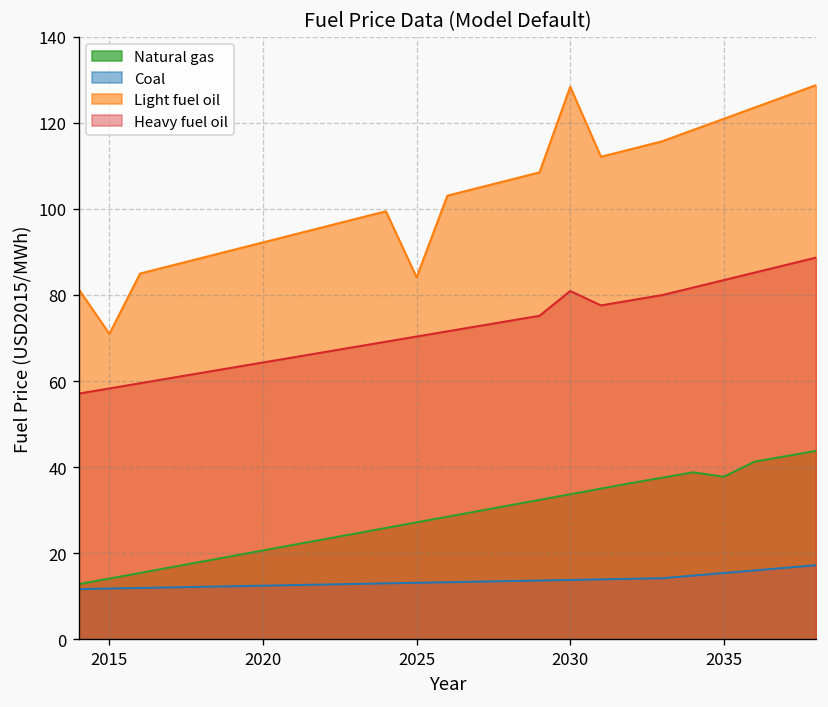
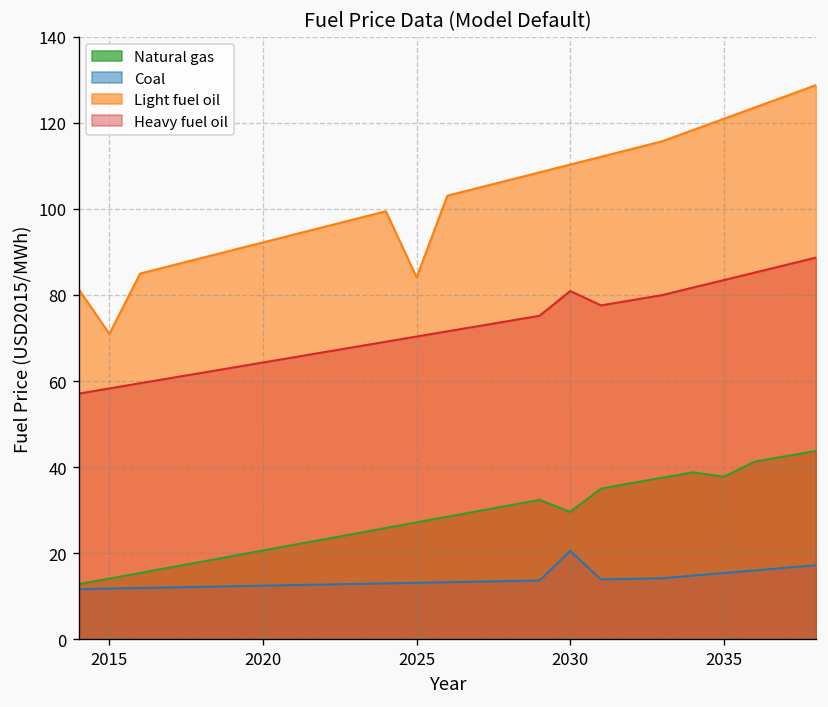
Natural gas, 2030: 34 -> 30
Coal, 2030: 14 -> 21
Light fuel oil, 2030: 128 -> 110
